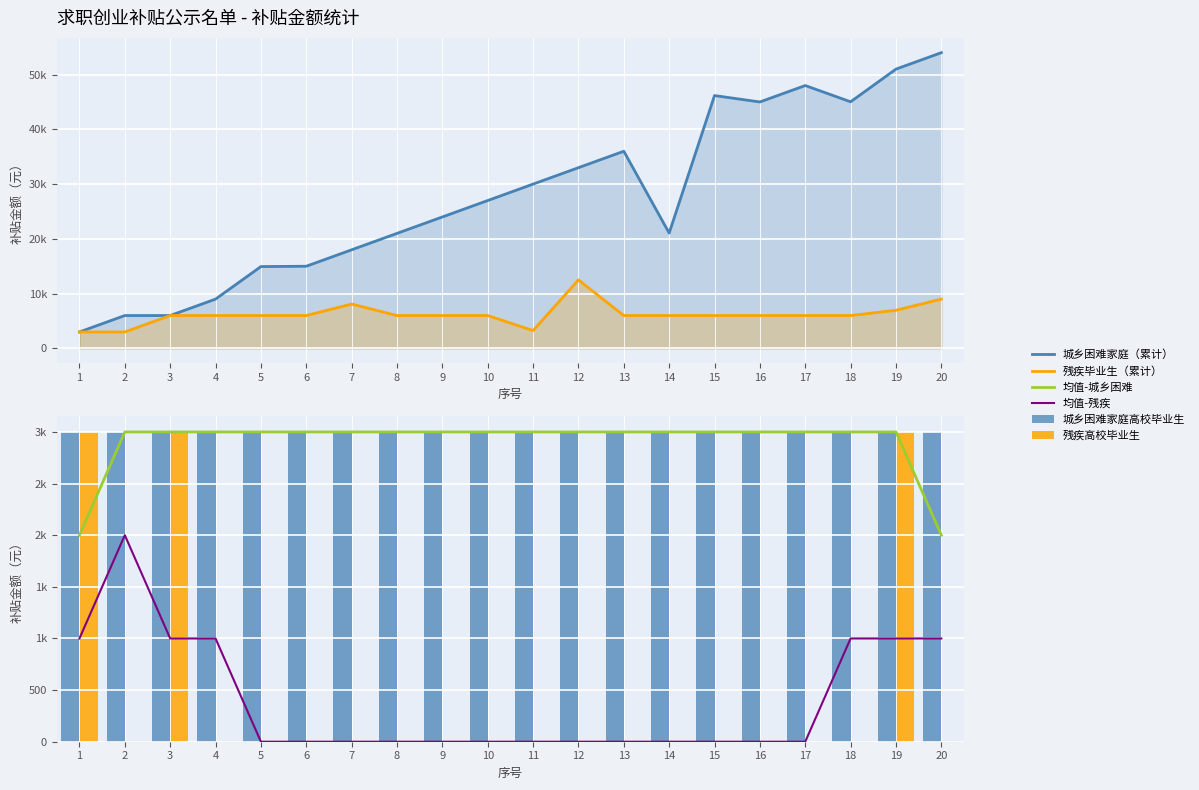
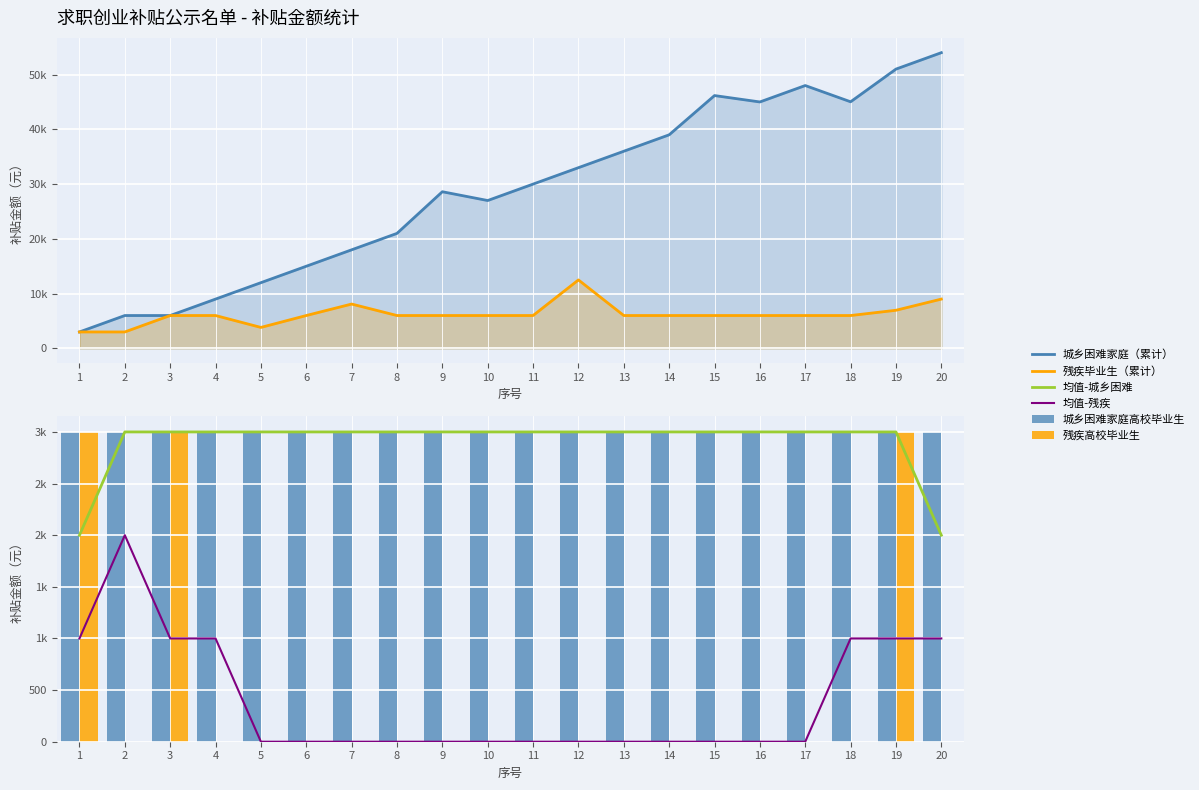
求职创业补贴公示名单 - 补贴金额统计, 城乡困难家庭（累计）, 5: 15000 -> 12000
求职创业补贴公示名单 - 补贴金额统计, 残疾毕业生（累计）, 5: 6000 -> 4000
求职创业补贴公示名单 - 补贴金额统计, 城乡困难家庭（累计）, 9: 24000 -> 29000
求职创业补贴公示名单 - 补贴金额统计, 残疾毕业生（累计）, 11: 3000 -> 6000
求职创业补贴公示名单 - 补贴金额统计, 城乡困难家庭（累计）, 14: 21000 -> 39000
